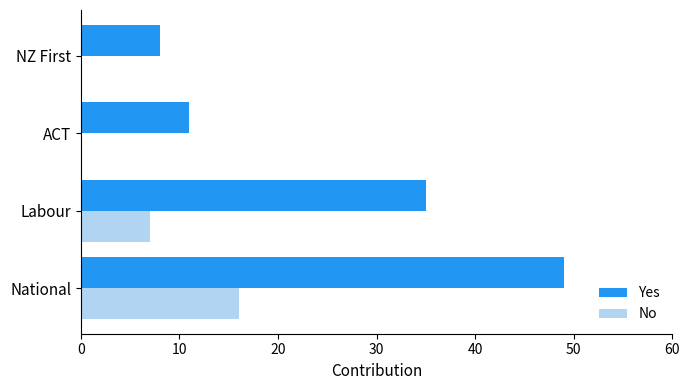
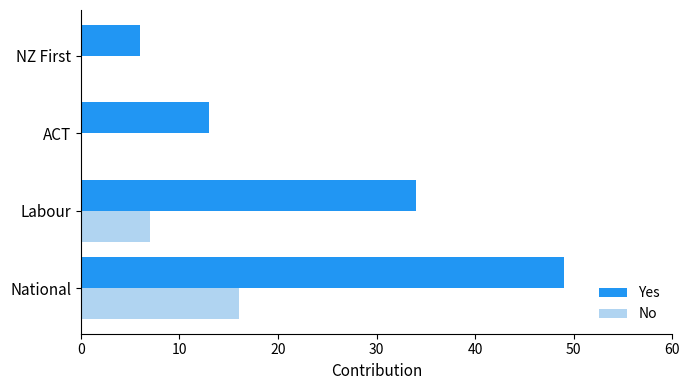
Yes, NZ First: 8 -> 6
Yes, ACT: 11 -> 13
Yes, Labour: 35 -> 34
